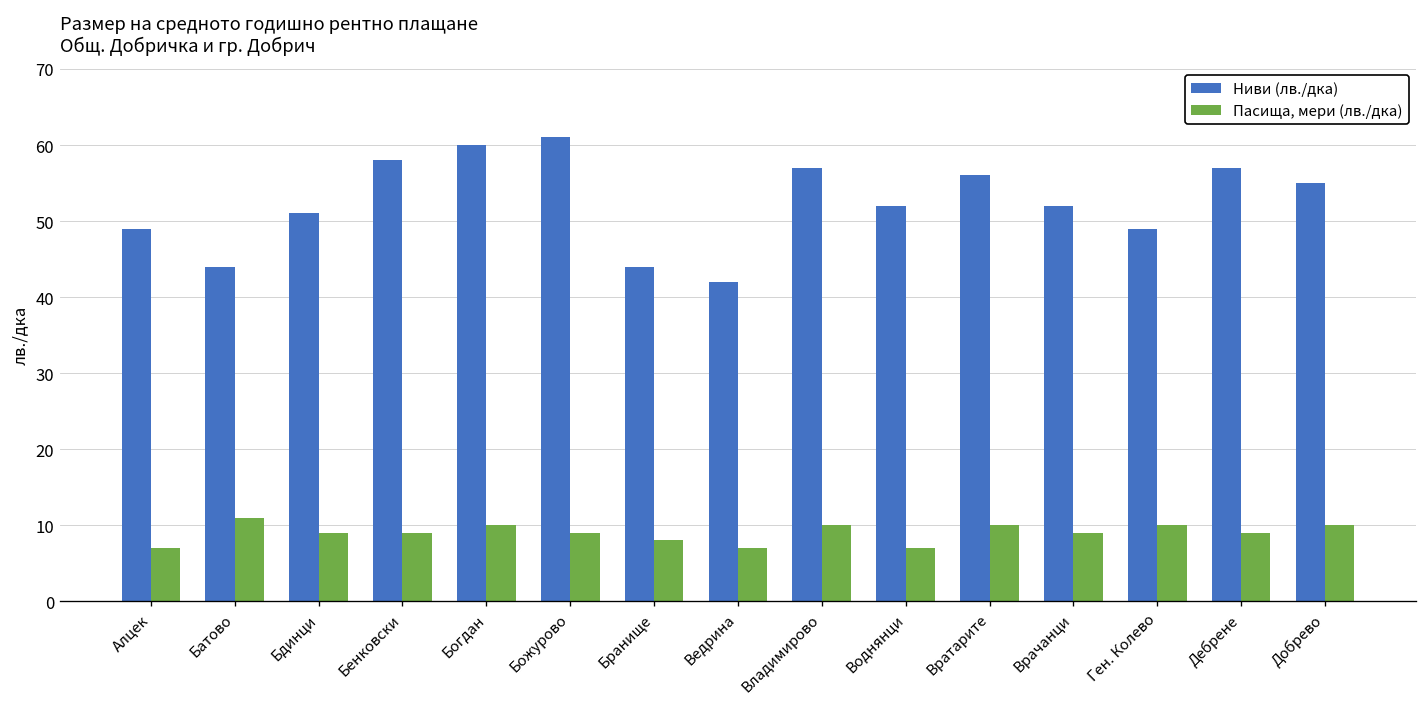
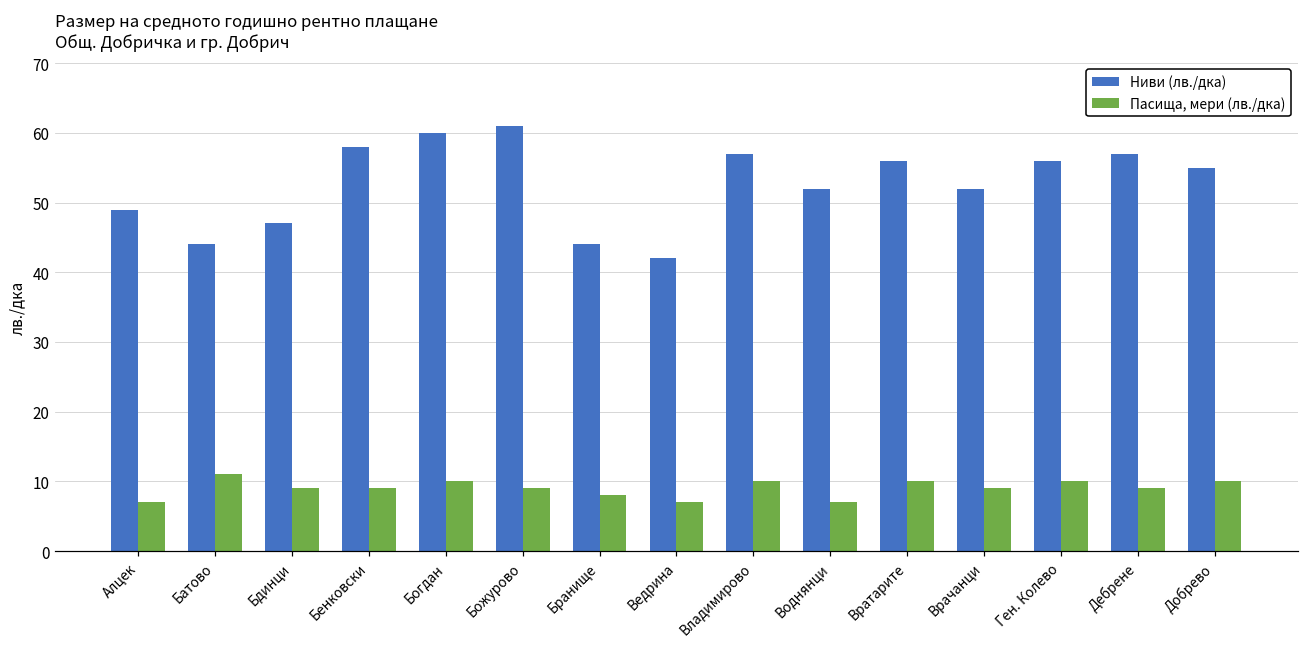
Ниви (лв./дка), Бдинци: 51 -> 47
Ниви (лв./дка), Ген. Колево: 49 -> 56
